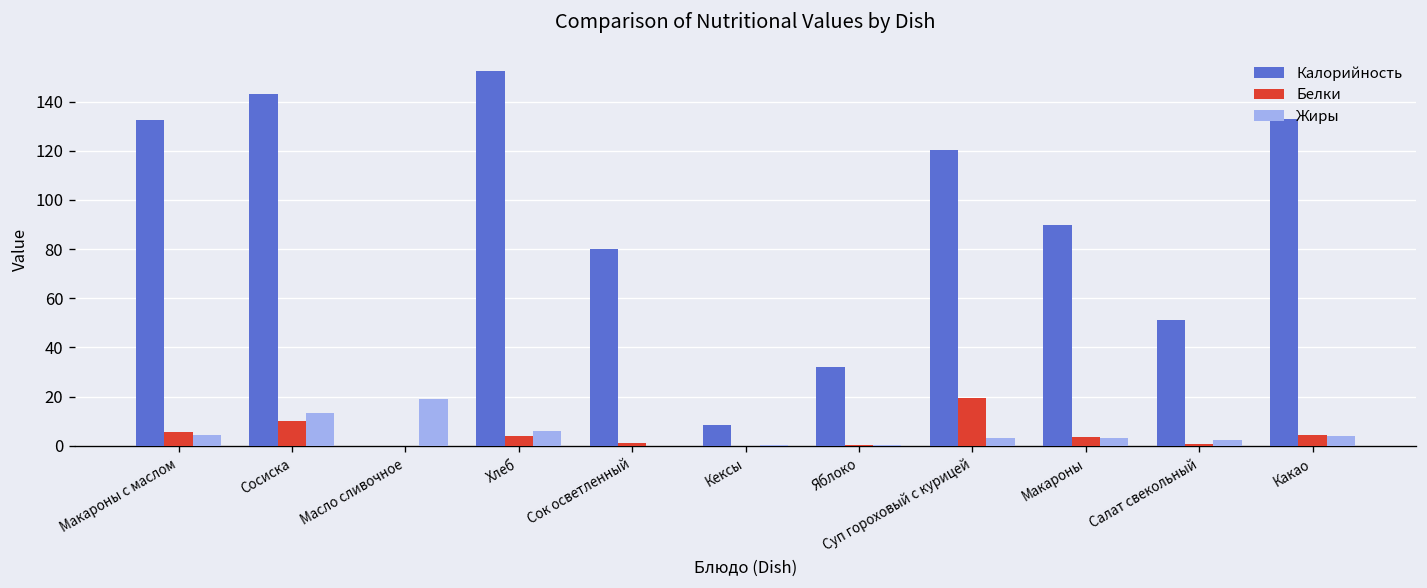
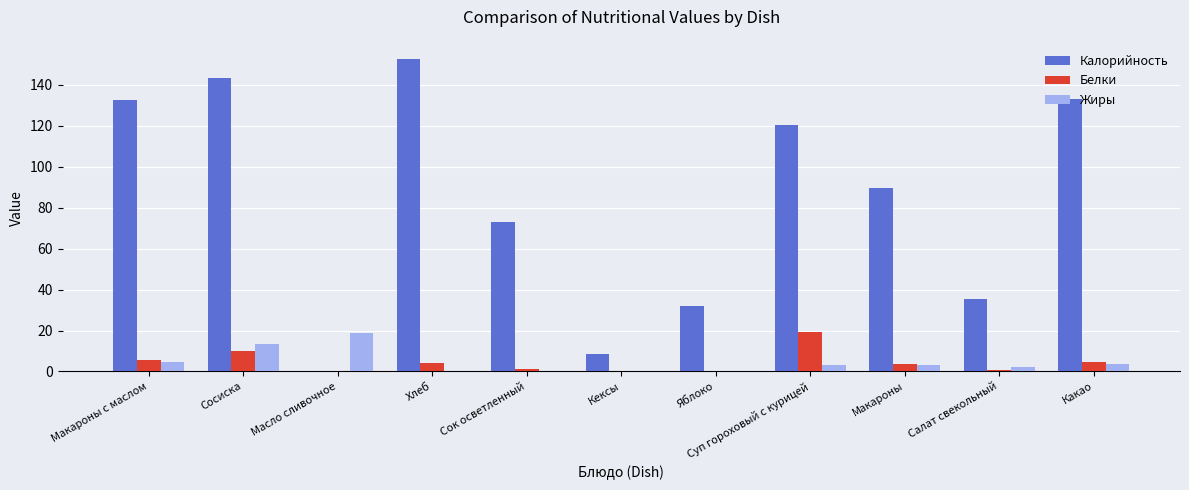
Жиры, Хлеб: 6 -> 0
Калорийность, Сок осветленный: 80 -> 73
Калорийность, Салат свекольный: 51 -> 36
